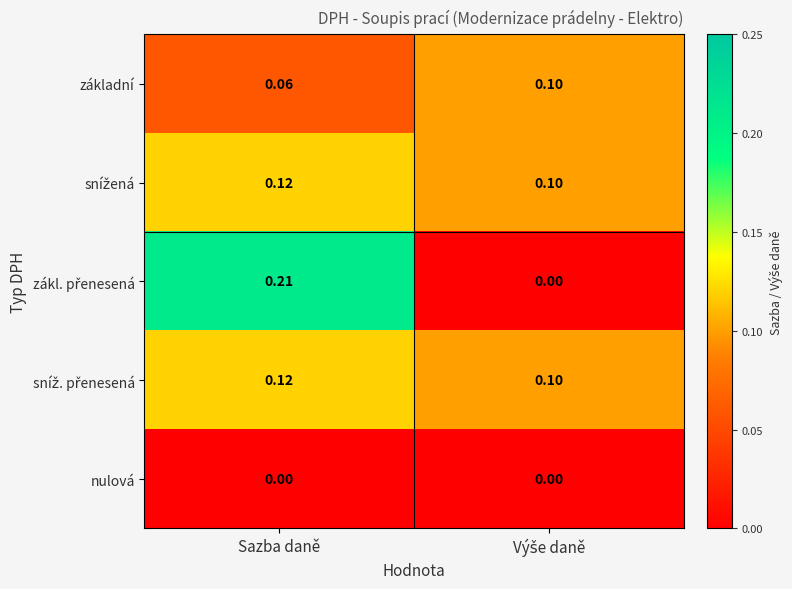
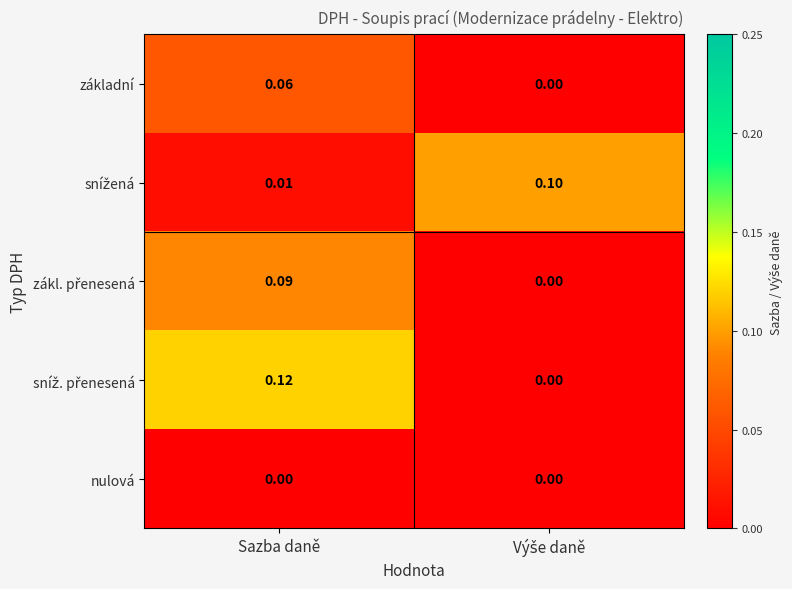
základní, Výše daně: 0.10 -> 0.00
snížená, Sazba daně: 0.12 -> 0.01
zákl. přenesená, Sazba daně: 0.21 -> 0.09
sníž. přenesená, Výše daně: 0.10 -> 0.00
